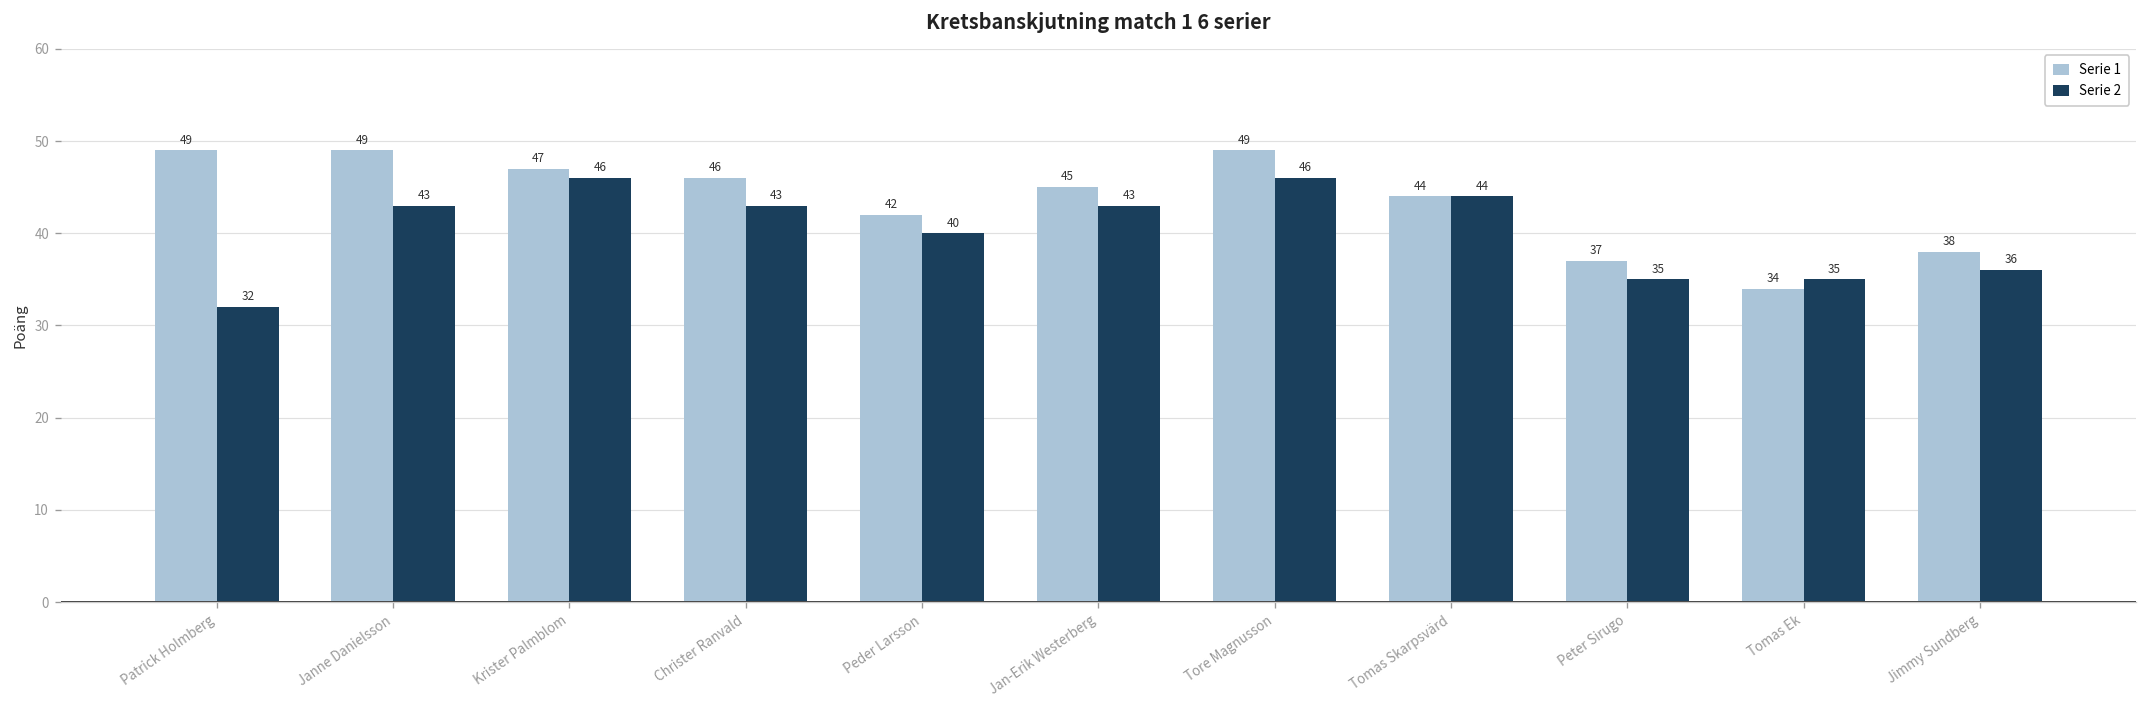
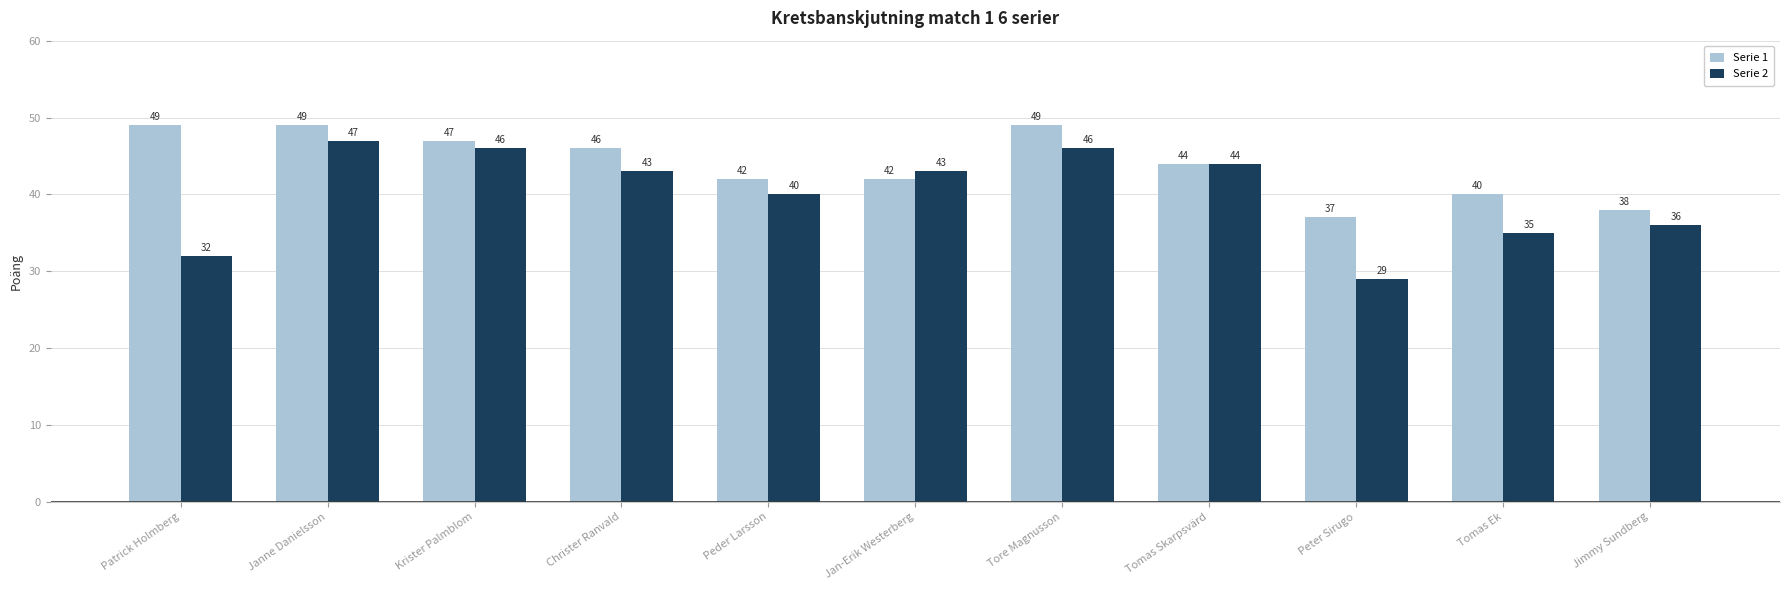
Serie 2, Janne Danielsson: 43 -> 47
Serie 1, Jan-Erik Westerberg: 45 -> 42
Serie 2, Peter Sirugo: 35 -> 29
Serie 1, Tomas Ek: 34 -> 40
